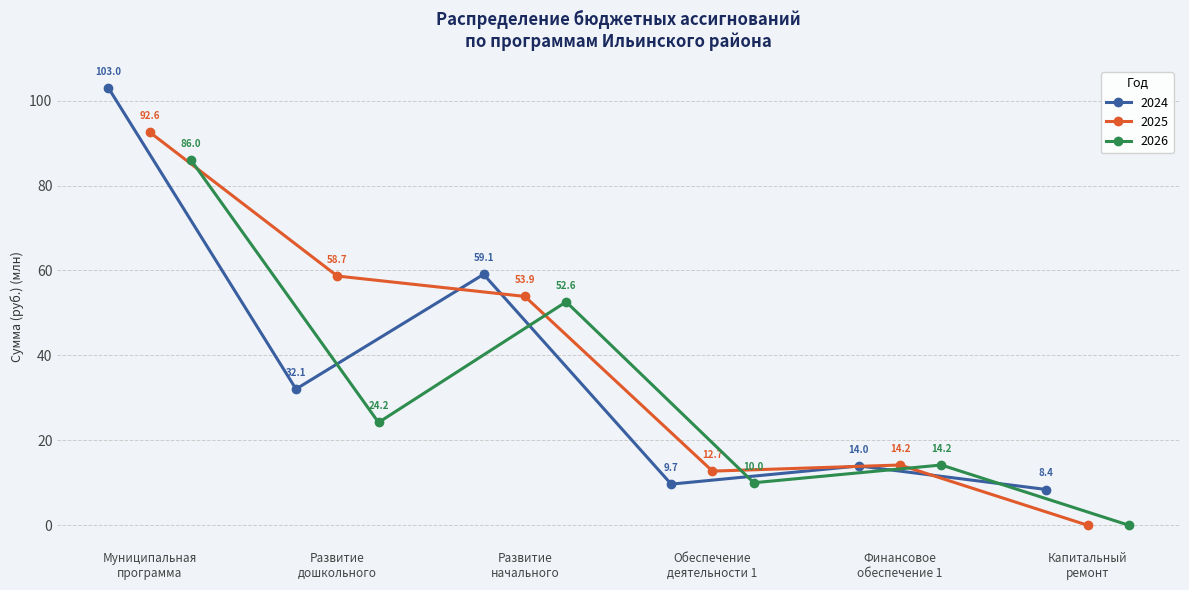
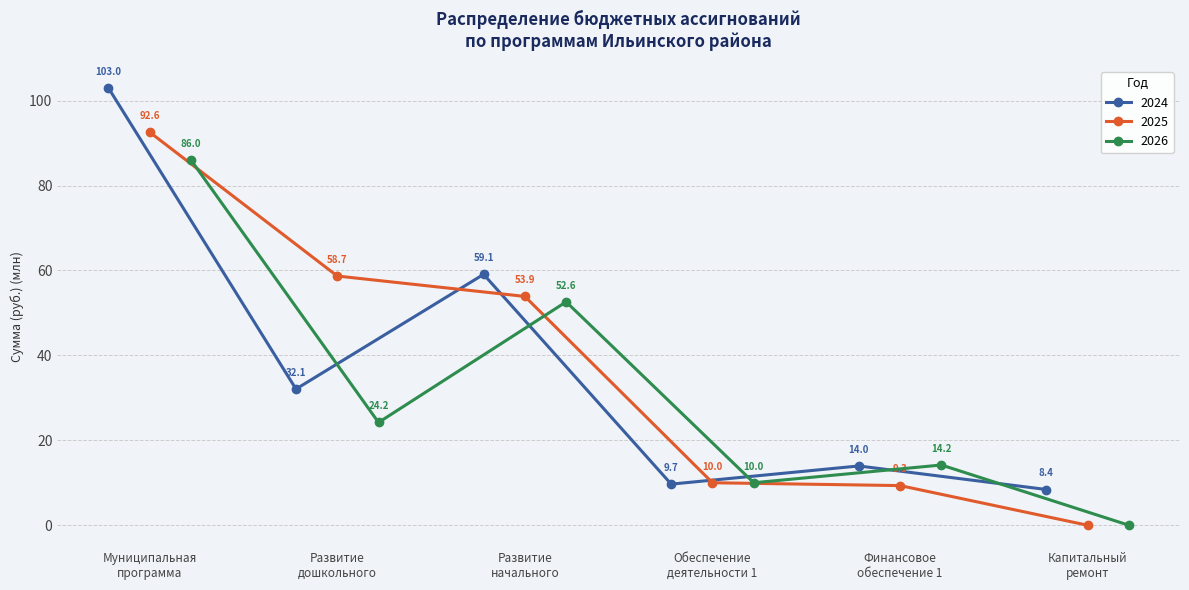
2025, Обеспечение деятельности 1: 12.7 -> 10.0
2025, Финансовое обеспечение 1: 14.2 -> 9.3
